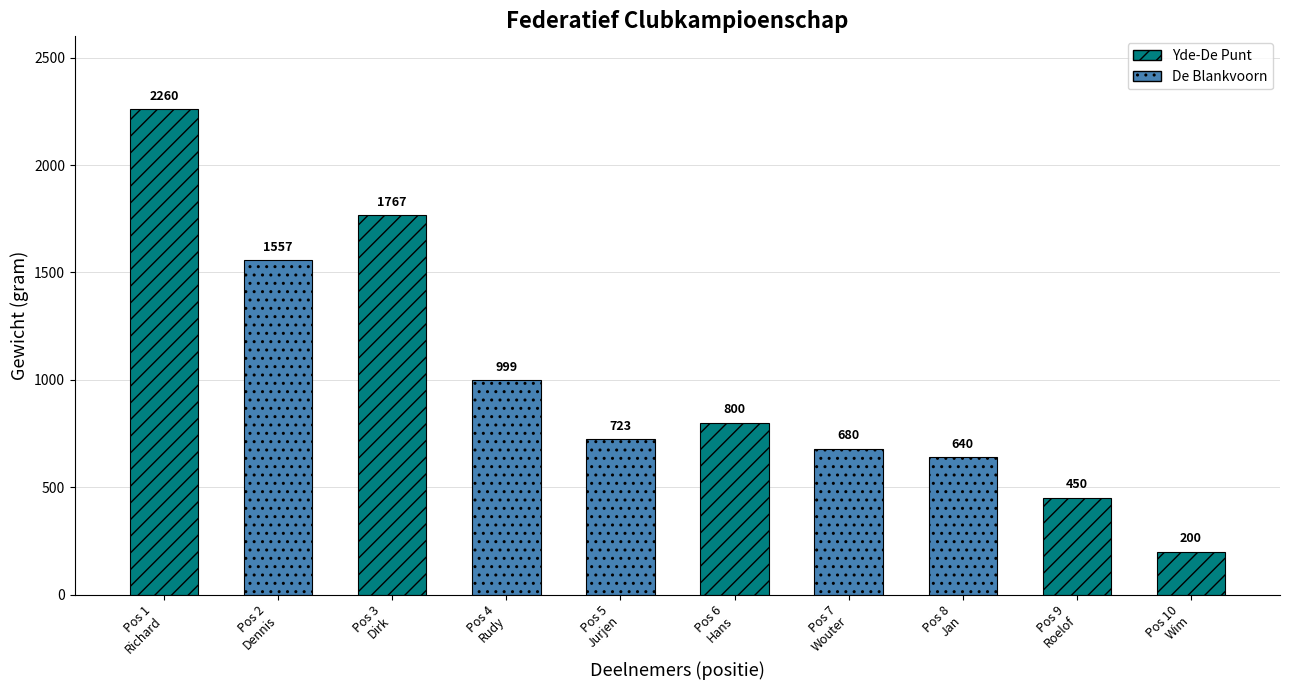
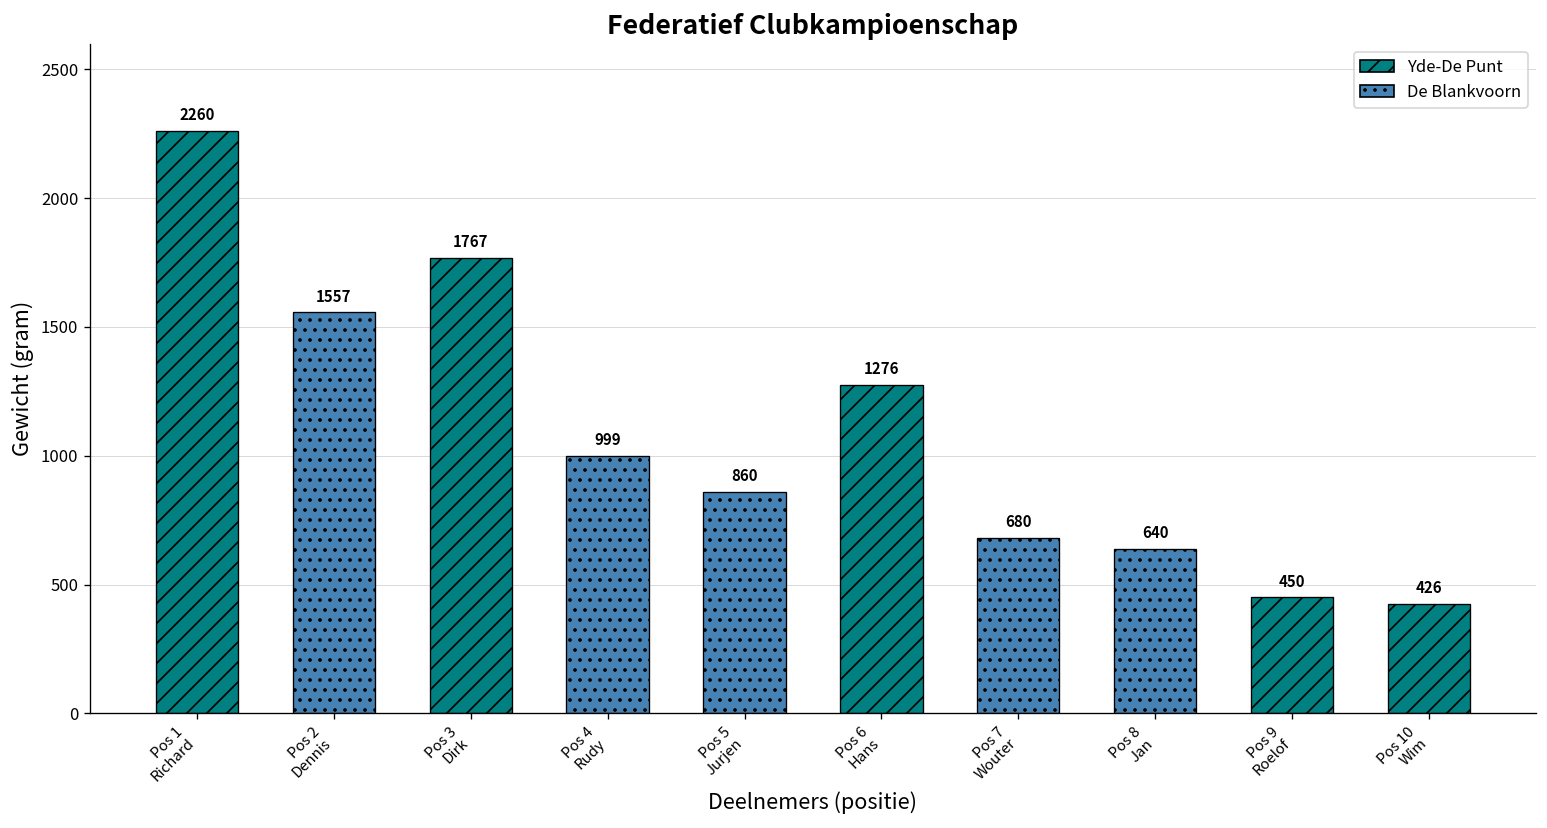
Pos 5 Jurjen: 723 -> 860
Pos 6 Hans: 800 -> 1276
Pos 10 Wim: 200 -> 426
